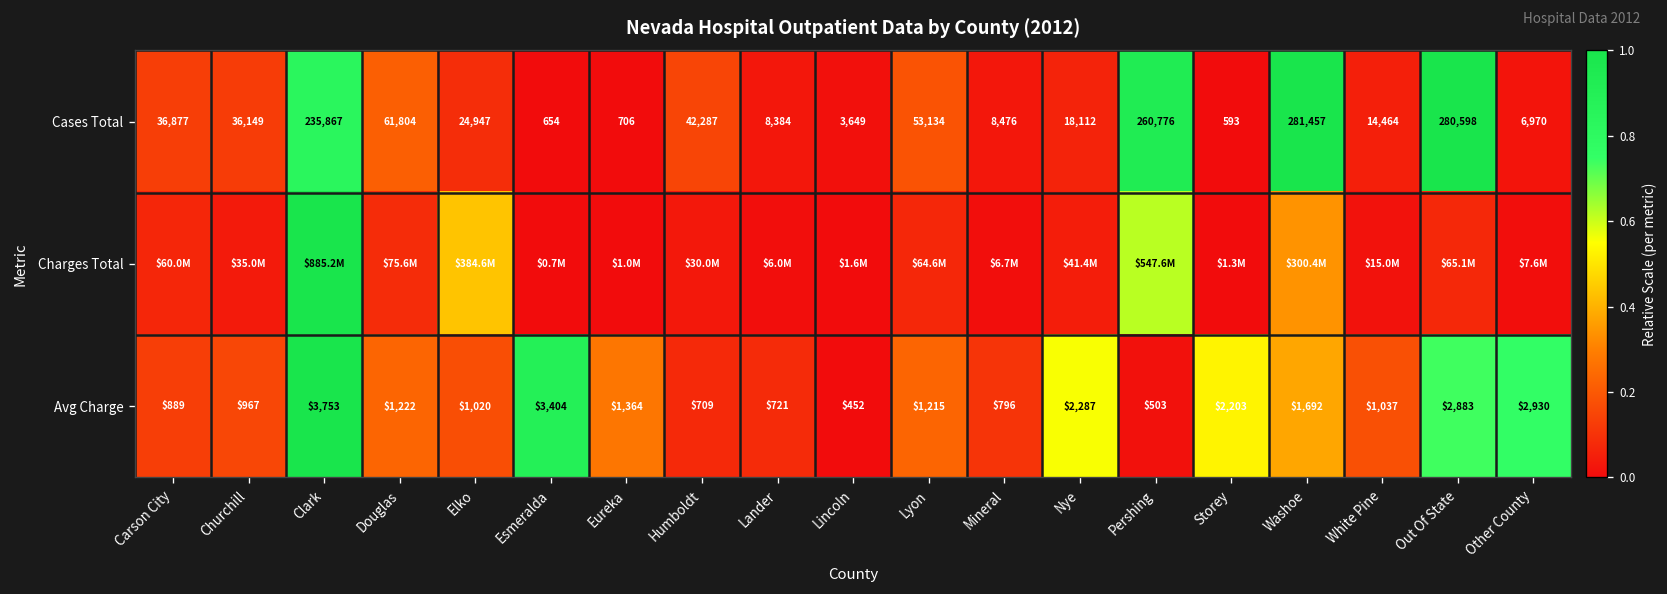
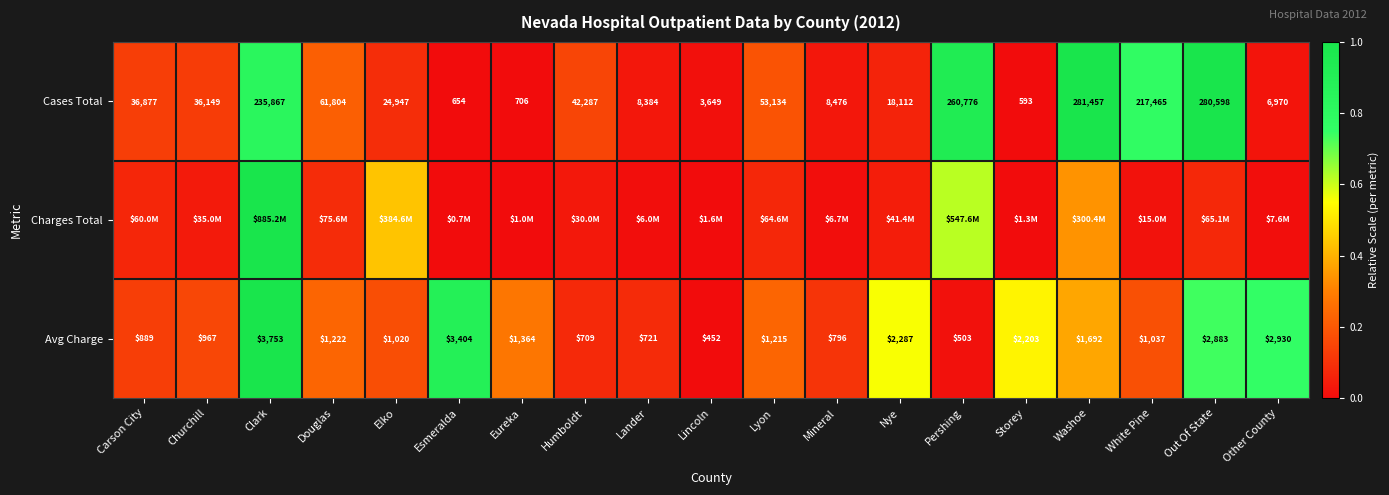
Cases Total, White Pine: 14,464 -> 217,465
